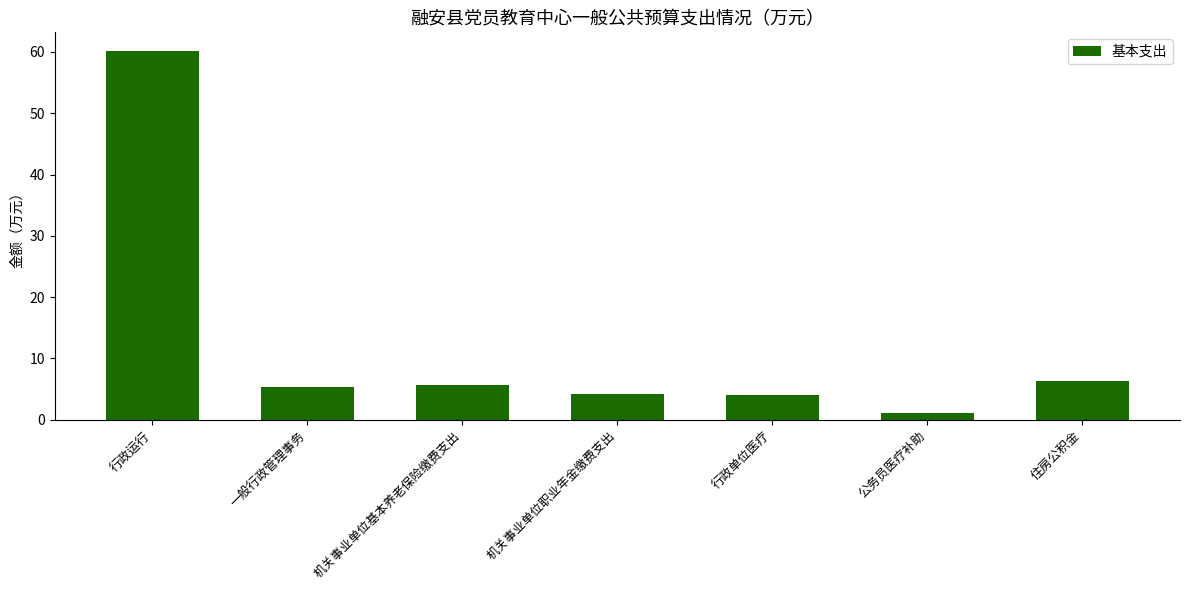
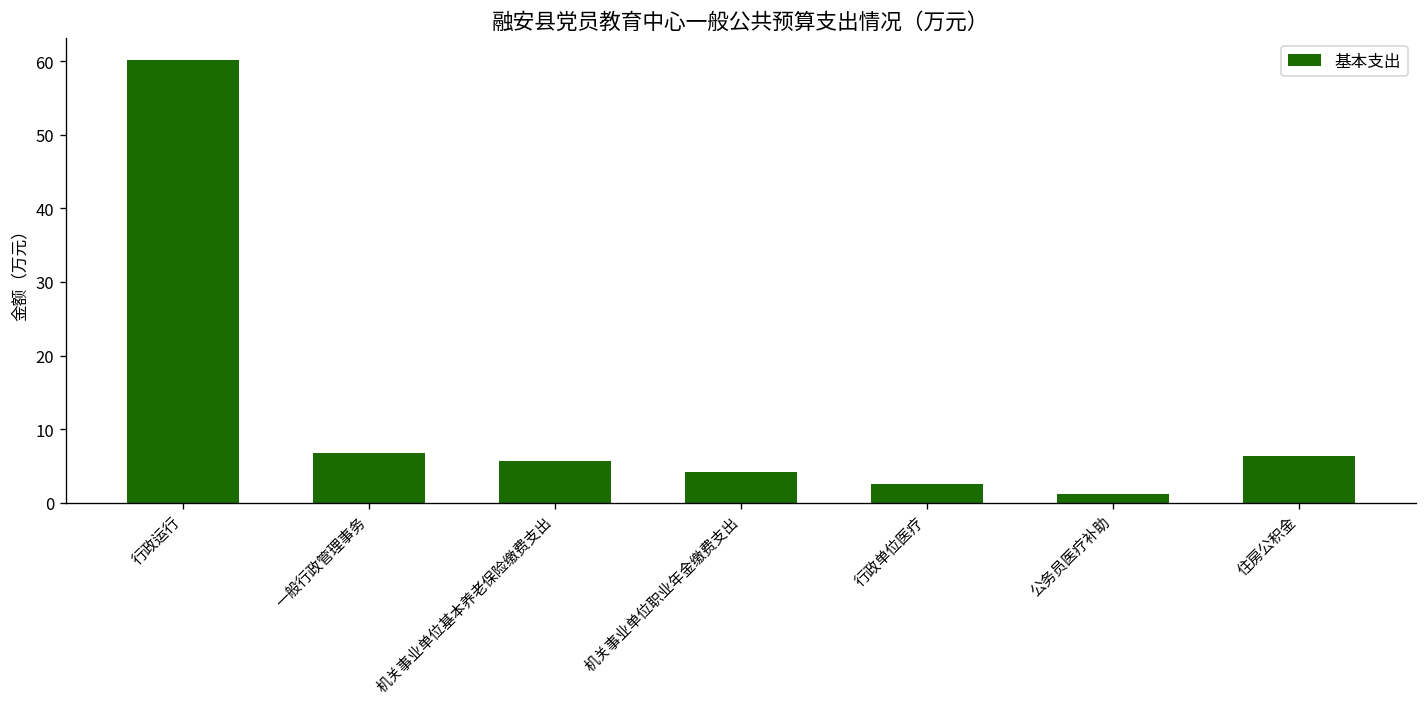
一般行政管理事务: 5 -> 7
行政单位医疗: 4 -> 3
